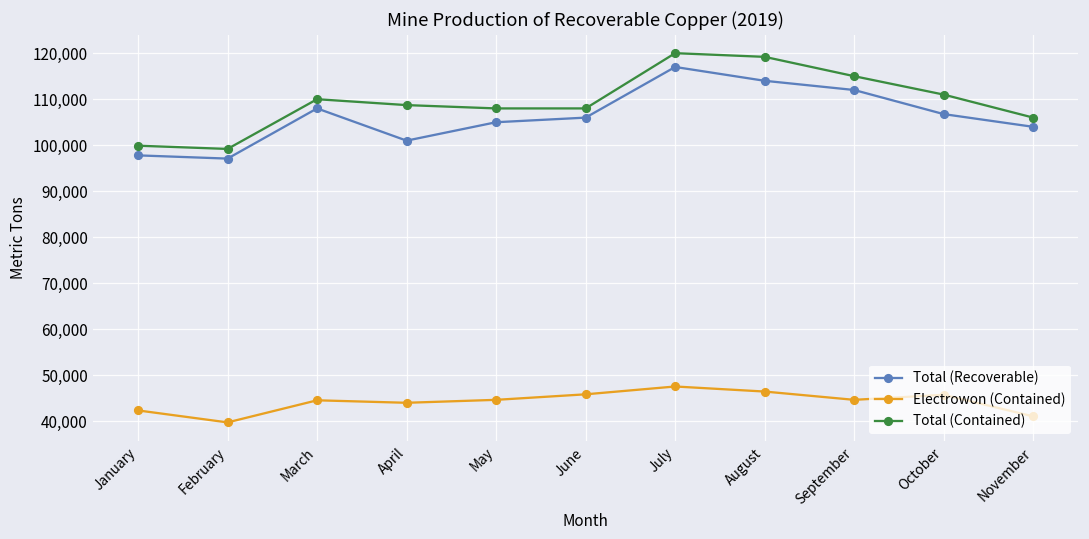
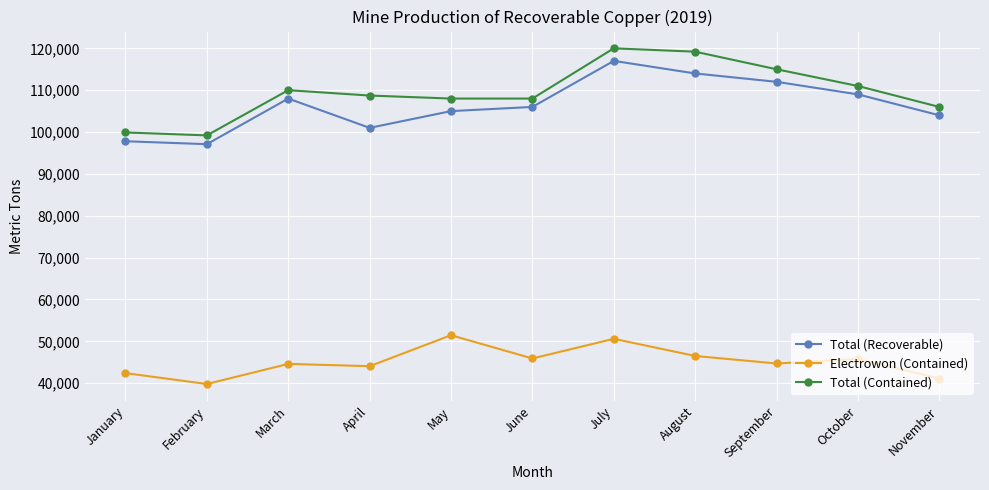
Electrowon (Contained), May: 45,000 -> 51,000
Electrowon (Contained), July: 48,000 -> 51,000
Total (Recoverable), October: 107,000 -> 109,000
